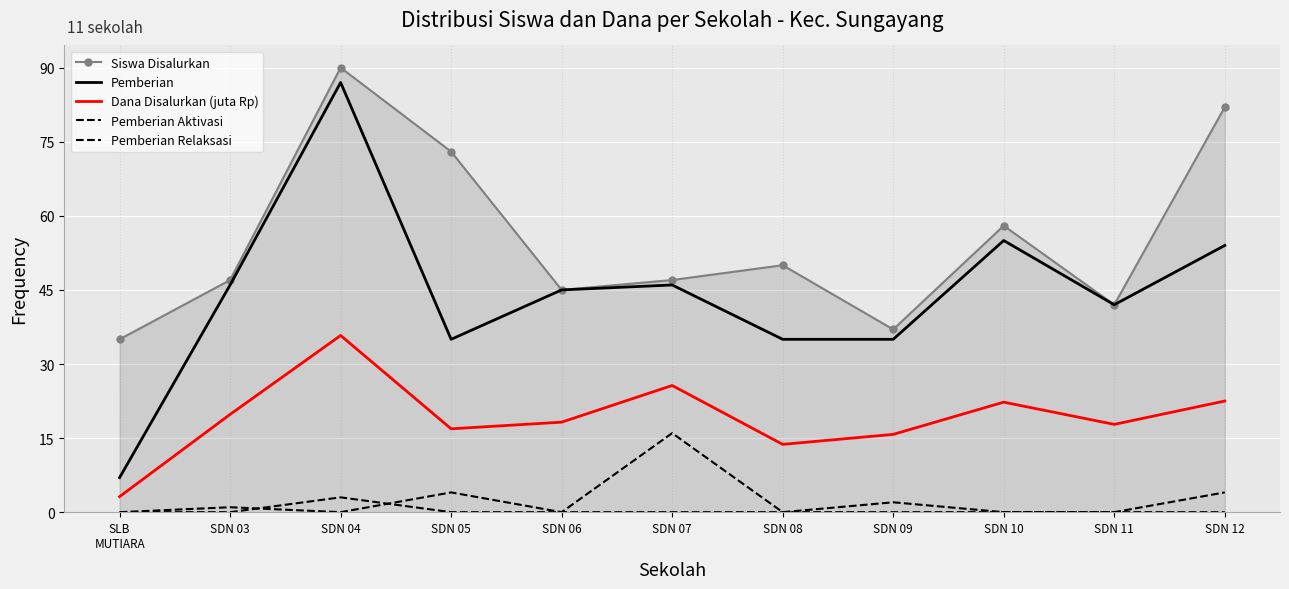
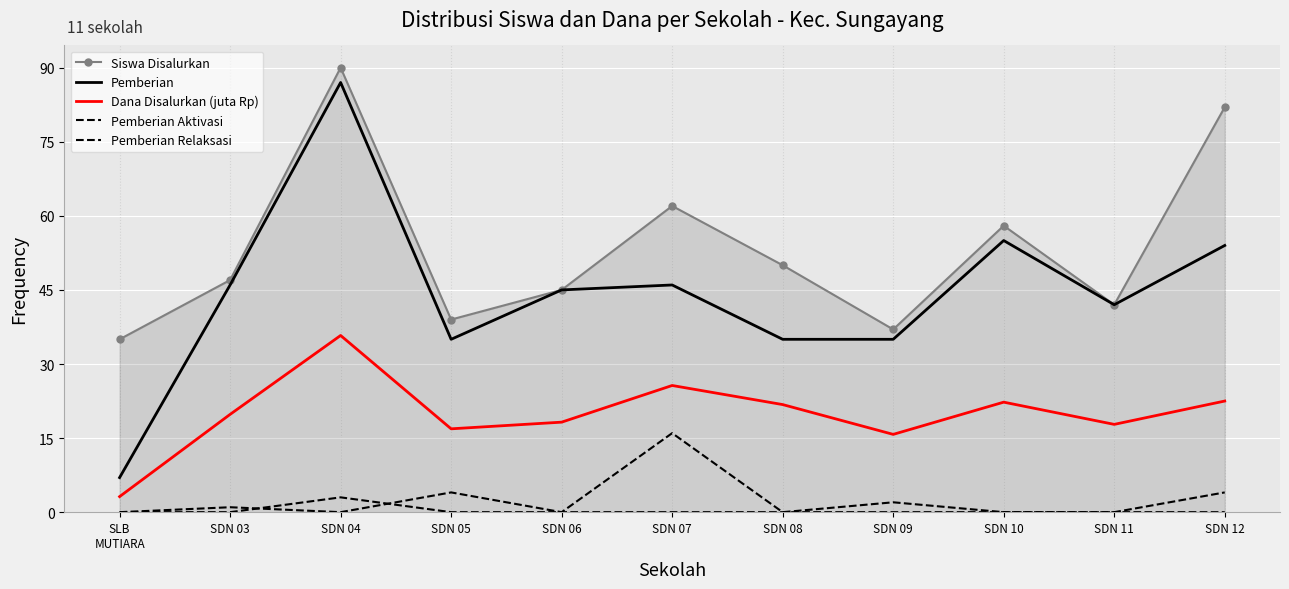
Siswa Disalurkan, SDN 05: 73 -> 39
Siswa Disalurkan, SDN 07: 47 -> 62
Dana Disalurkan (juta Rp), SDN 08: 14 -> 22
